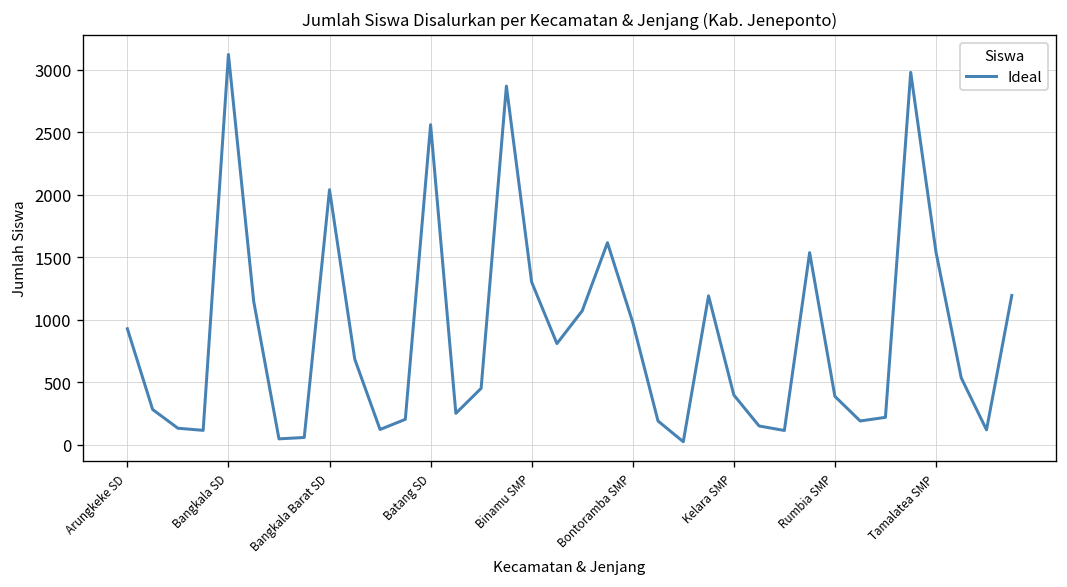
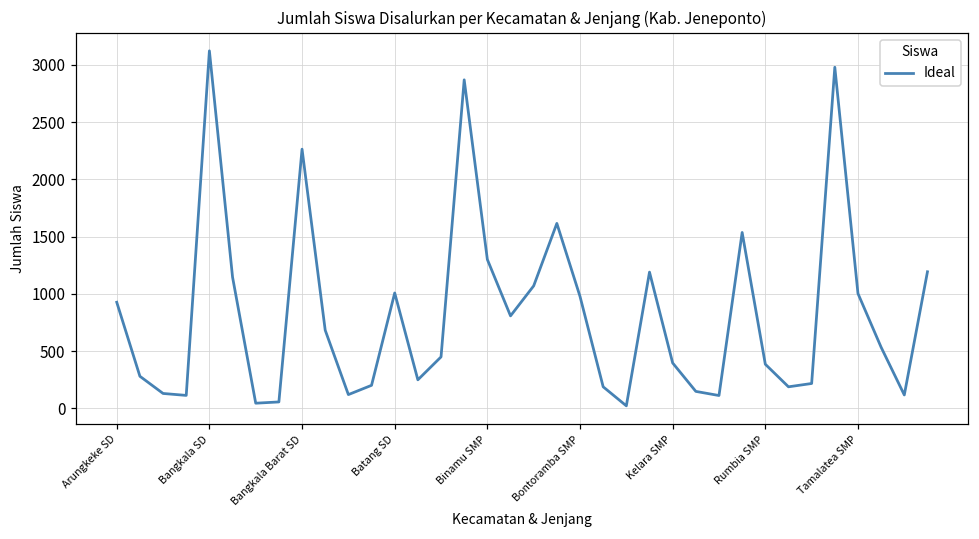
Bangkala Barat SD: 2040 -> 2260
Batang SD: 2560 -> 1010
Tamalatea SMP: 1540 -> 1000
